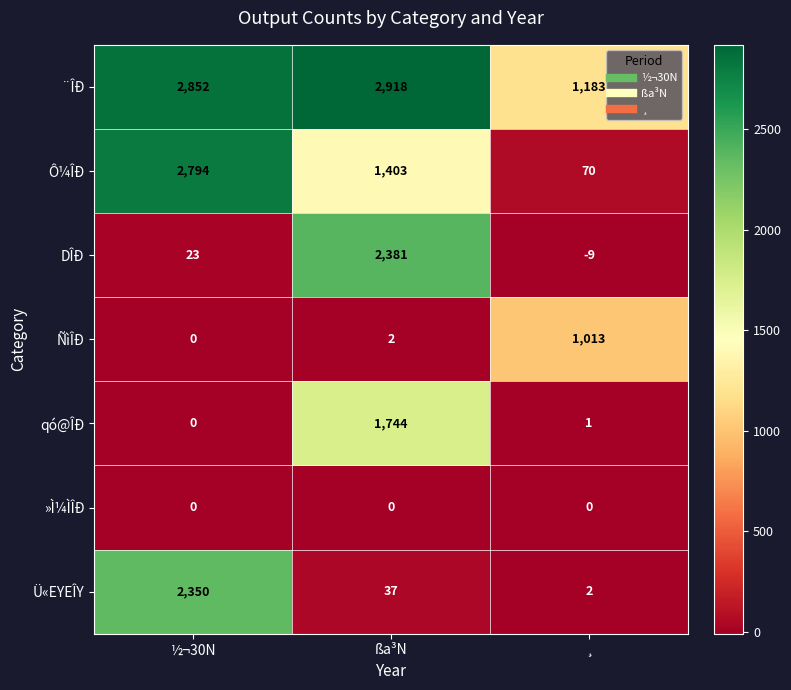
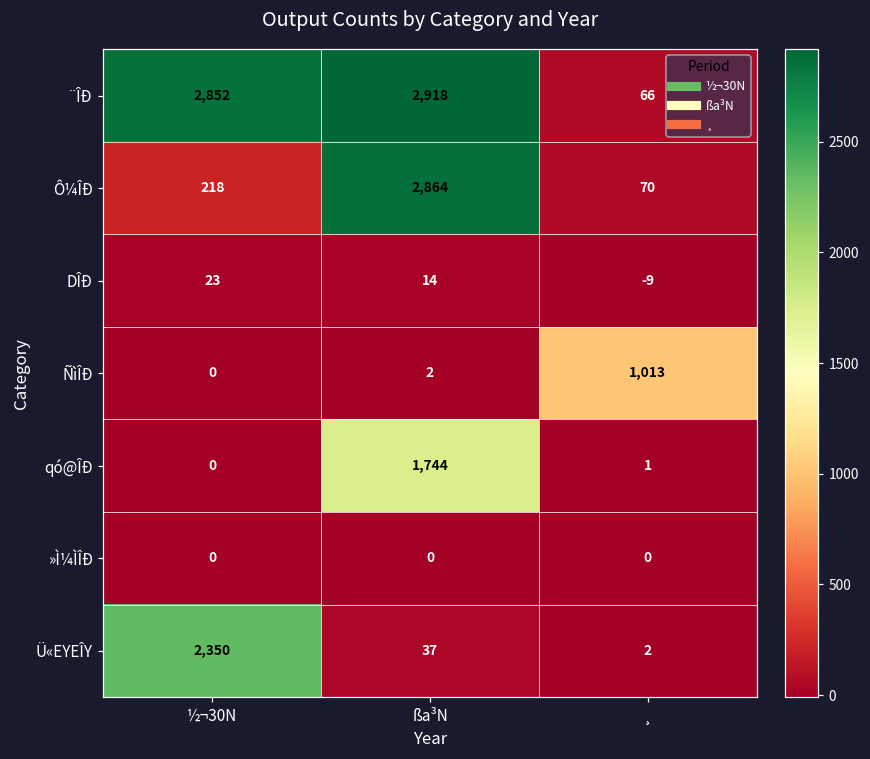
¨ÎÐ, ¸: 1,183 -> 66
Ô¼ÎÐ, ½¬30N: 2,794 -> 218
Ô¼ÎÐ, ßa³N: 1,403 -> 2,864
DÎÐ, ßa³N: 2,381 -> 14
